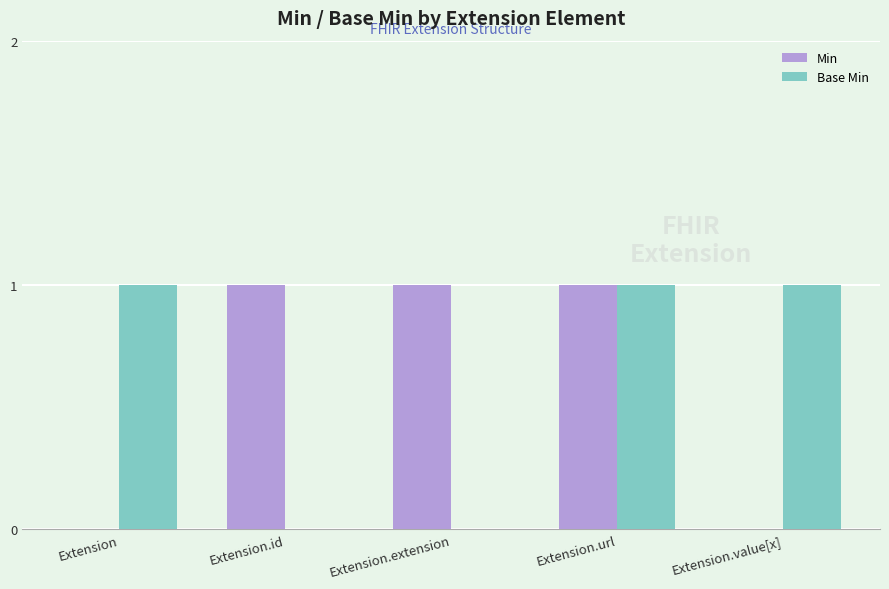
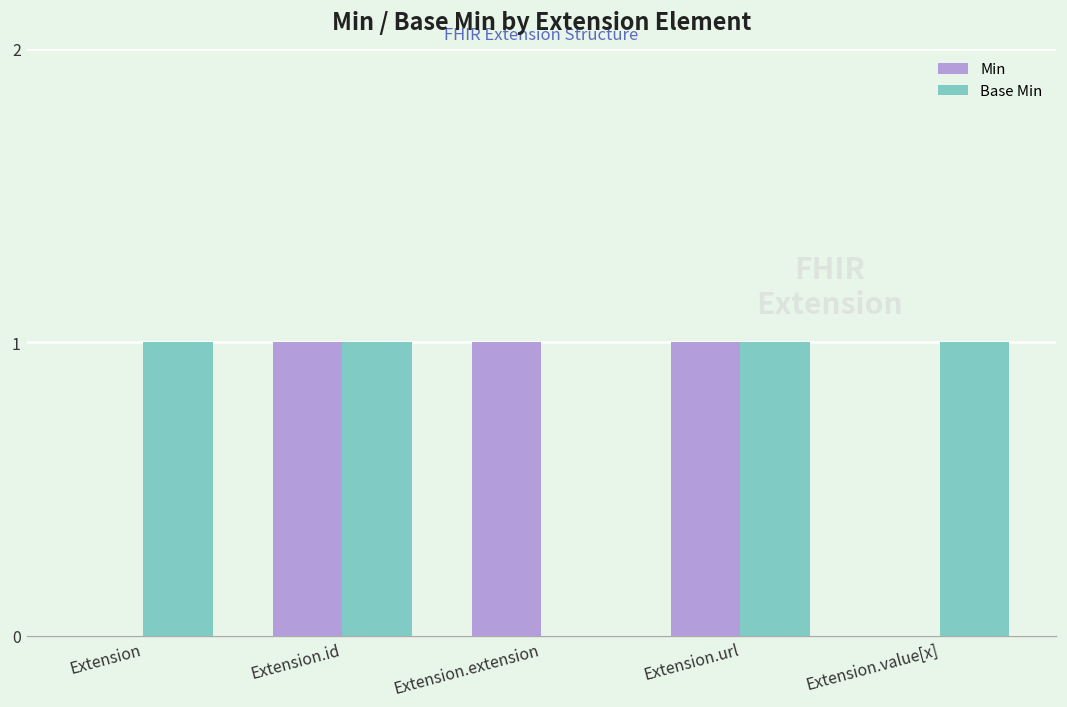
Base Min, Extension.id: 0 -> 1
